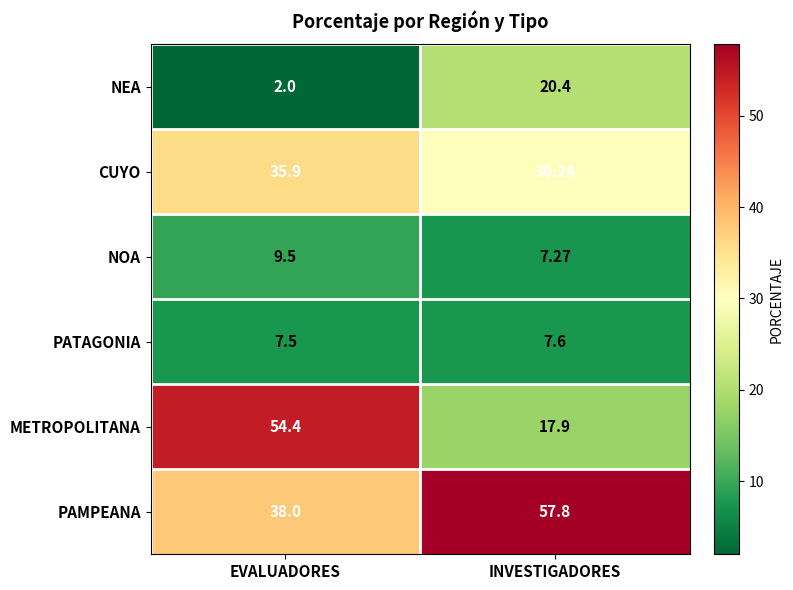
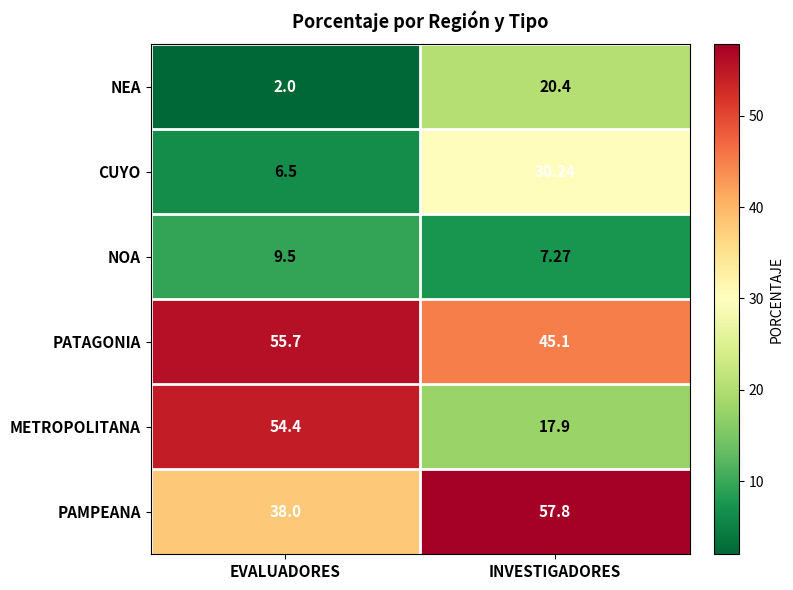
CUYO, EVALUADORES: 35.9 -> 6.5
PATAGONIA, EVALUADORES: 7.5 -> 55.7
PATAGONIA, INVESTIGADORES: 7.6 -> 45.1
